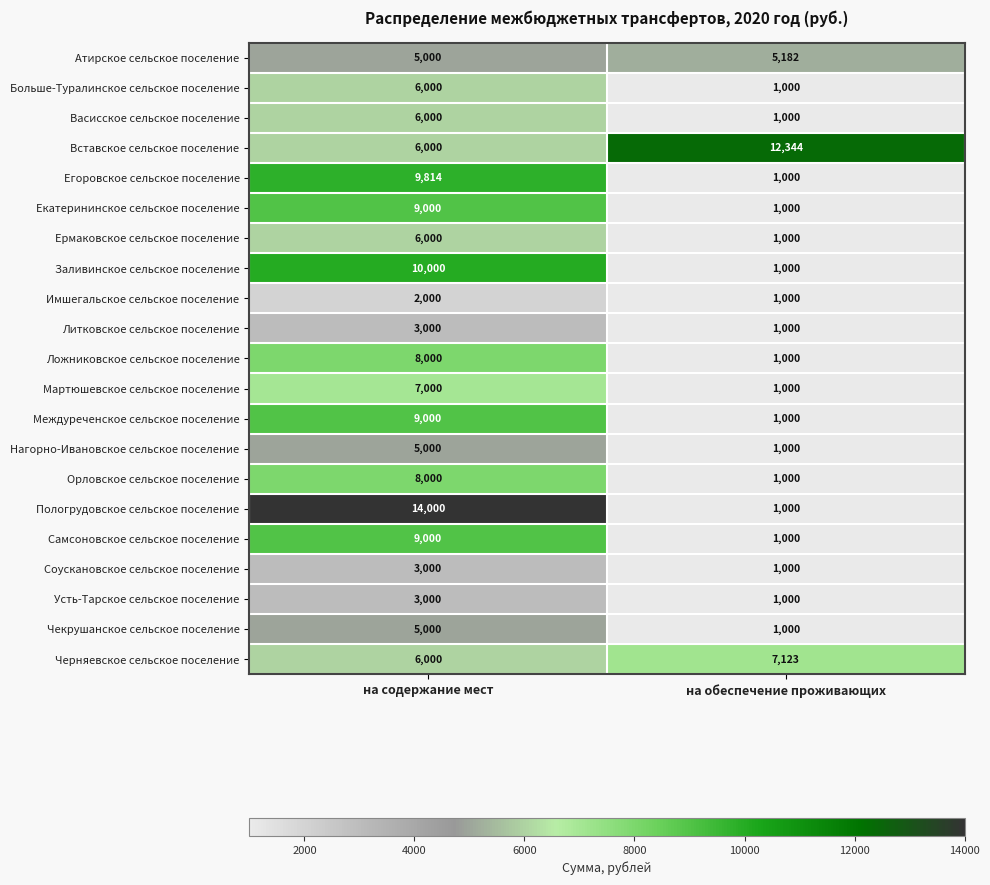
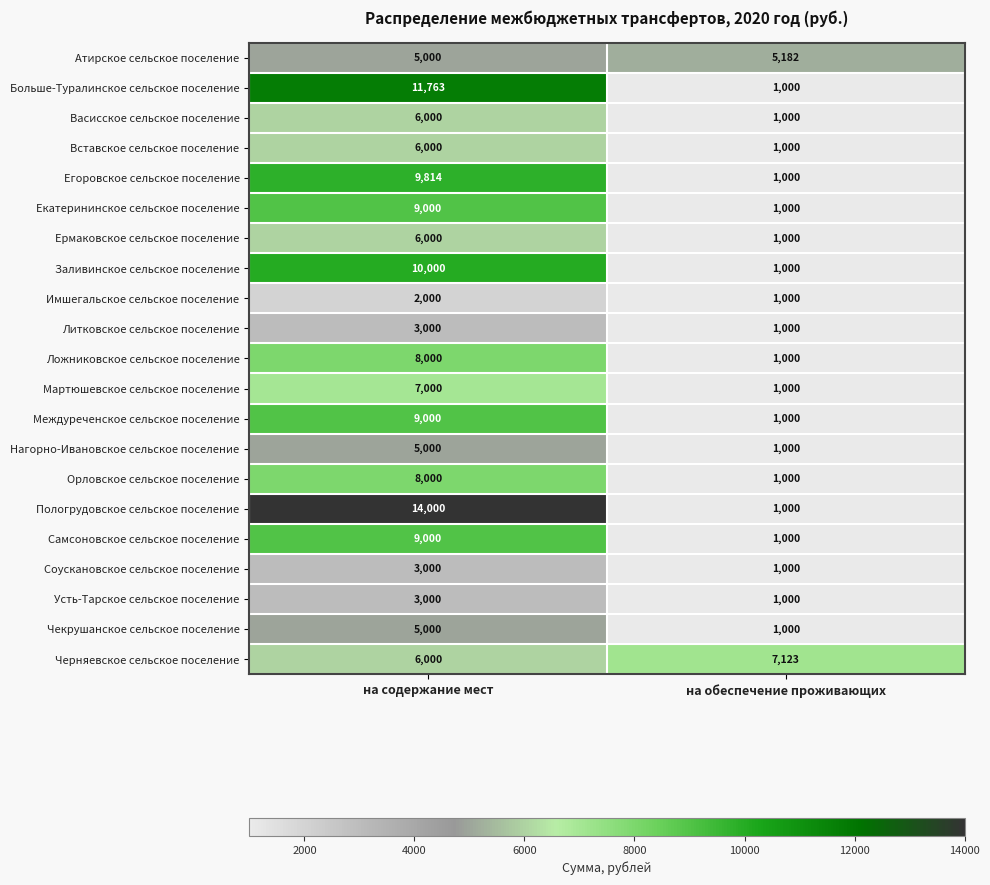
Больше-Туралинское сельское поселение, на содержание мест: 6,000 -> 11,763
Вставское сельское поселение, на обеспечение проживающих: 12,344 -> 1,000
